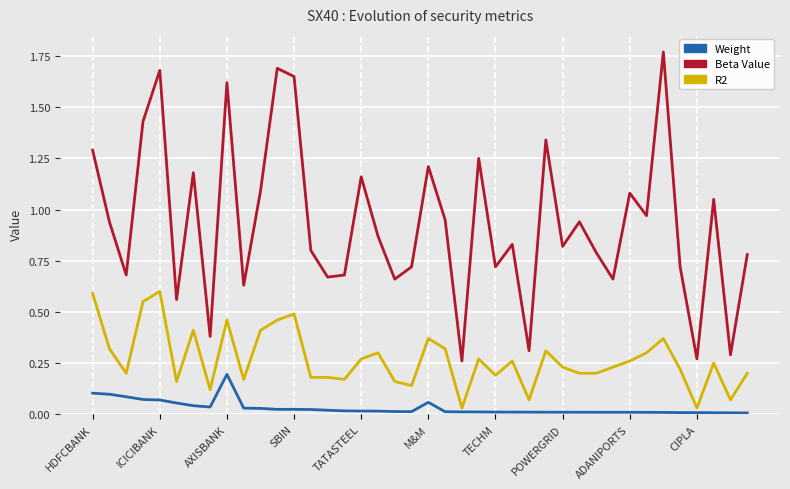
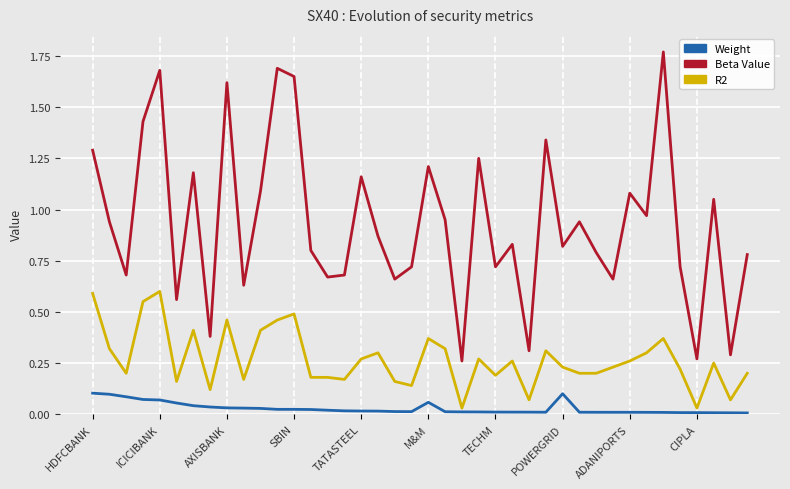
Weight, AXISBANK: 0.19 -> 0.03
Weight, POWERGRID: 0.01 -> 0.10
